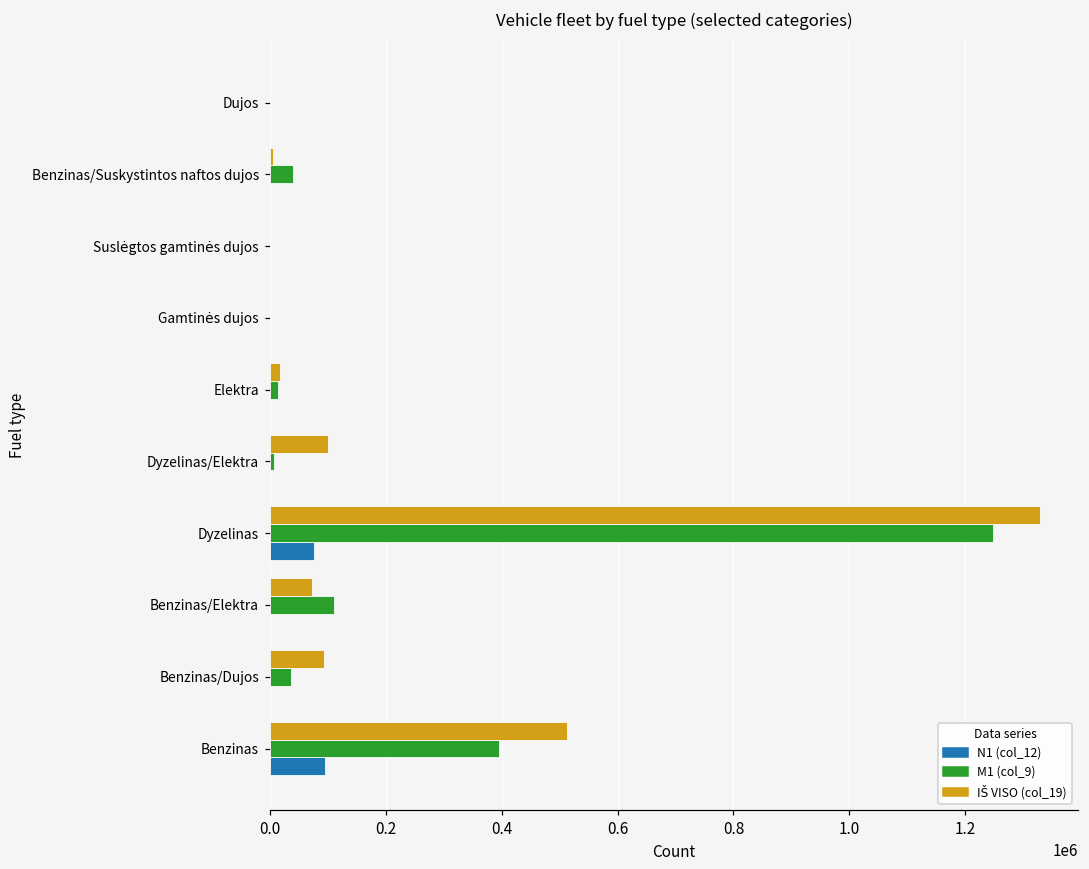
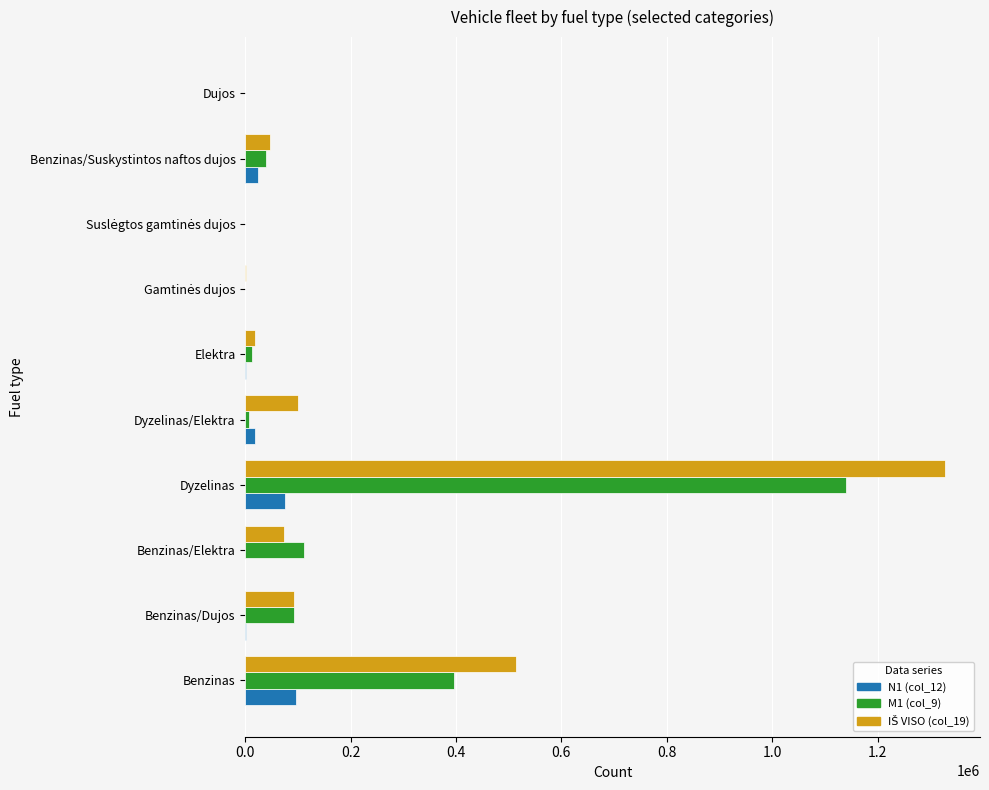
IŠ VISO (col_19), Benzinas/Suskystintos naftos dujos: 10000 -> 50000
N1 (col_12), Benzinas/Suskystintos naftos dujos: 0 -> 20000
N1 (col_12), Dyzelinas/Elektra: 0 -> 20000
M1 (col_9), Dyzelinas: 1250000 -> 1140000
M1 (col_9), Benzinas/Dujos: 40000 -> 90000
